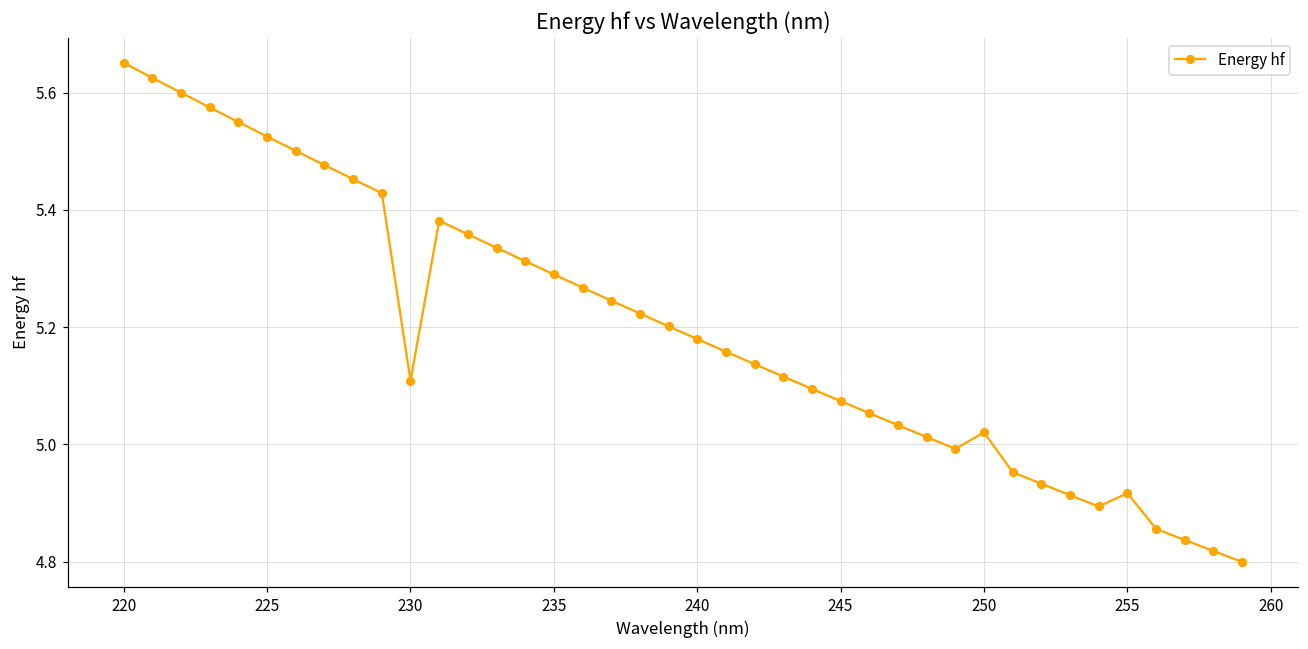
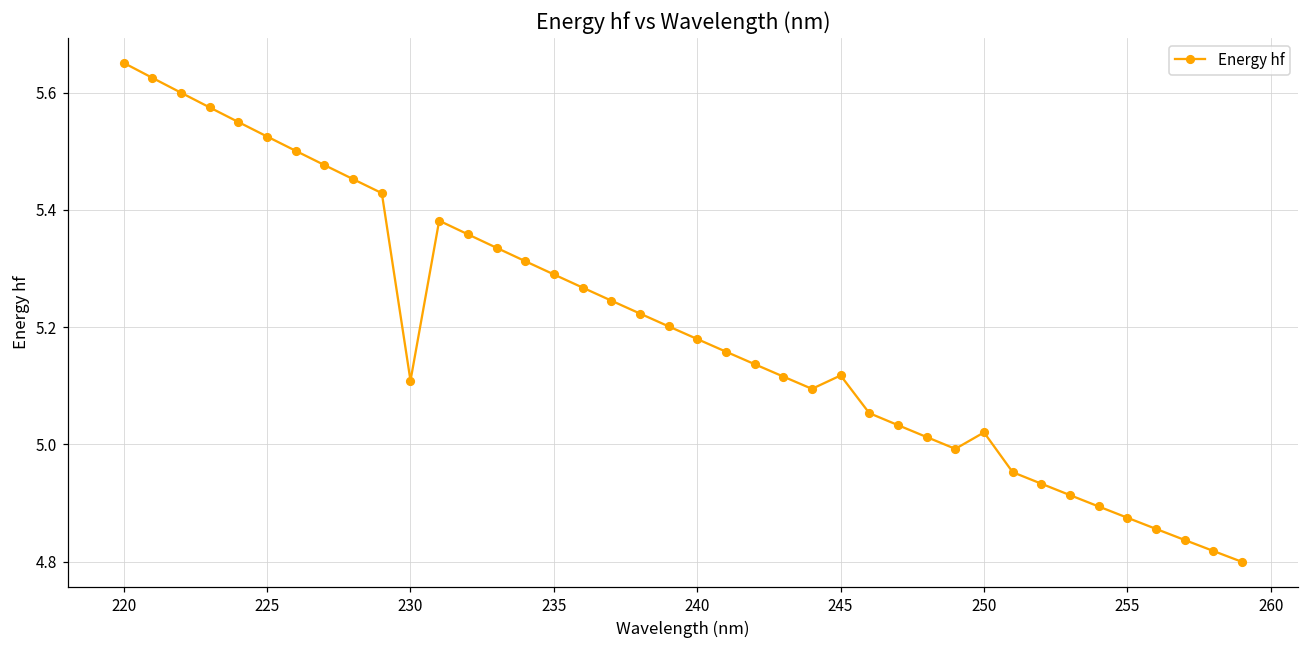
245: 5.07 -> 5.12
255: 4.92 -> 4.88
